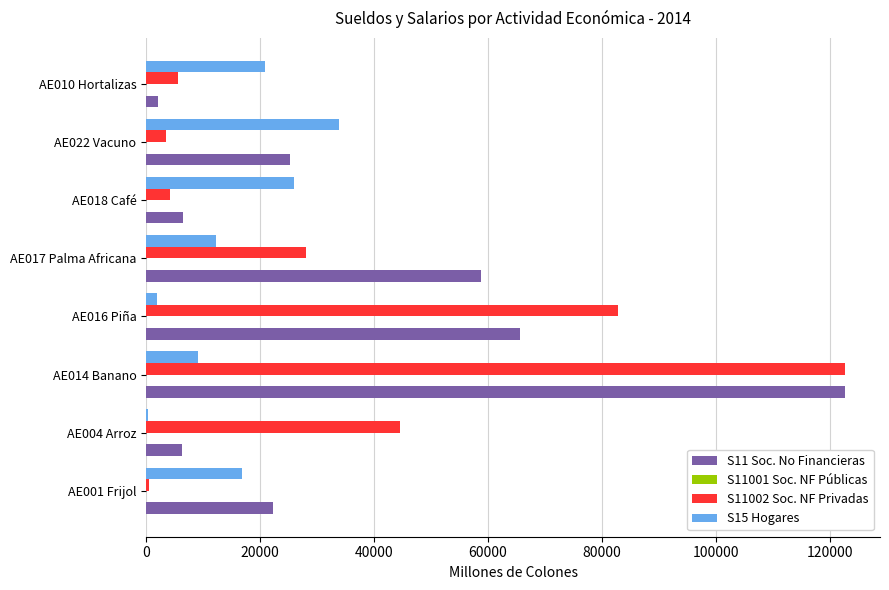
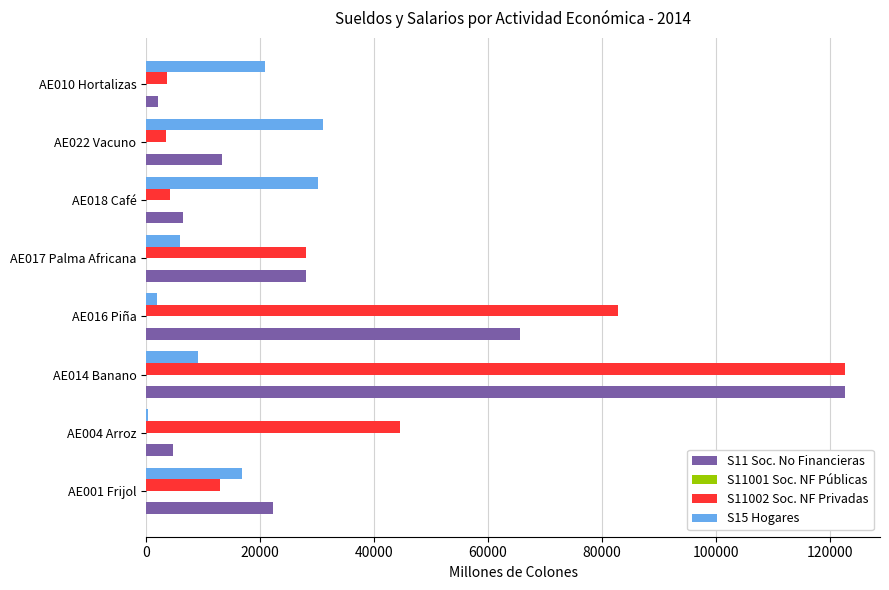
S11002 Soc. NF Privadas, AE010 Hortalizas: 6000 -> 4000
S15 Hogares, AE022 Vacuno: 34000 -> 31000
S11 Soc. No Financieras, AE022 Vacuno: 25000 -> 13000
S15 Hogares, AE018 Café: 26000 -> 30000
S15 Hogares, AE017 Palma Africana: 12000 -> 6000
S11 Soc. No Financieras, AE017 Palma Africana: 59000 -> 28000
S11 Soc. No Financieras, AE004 Arroz: 6000 -> 5000
S11002 Soc. NF Privadas, AE001 Frijol: 1000 -> 13000
